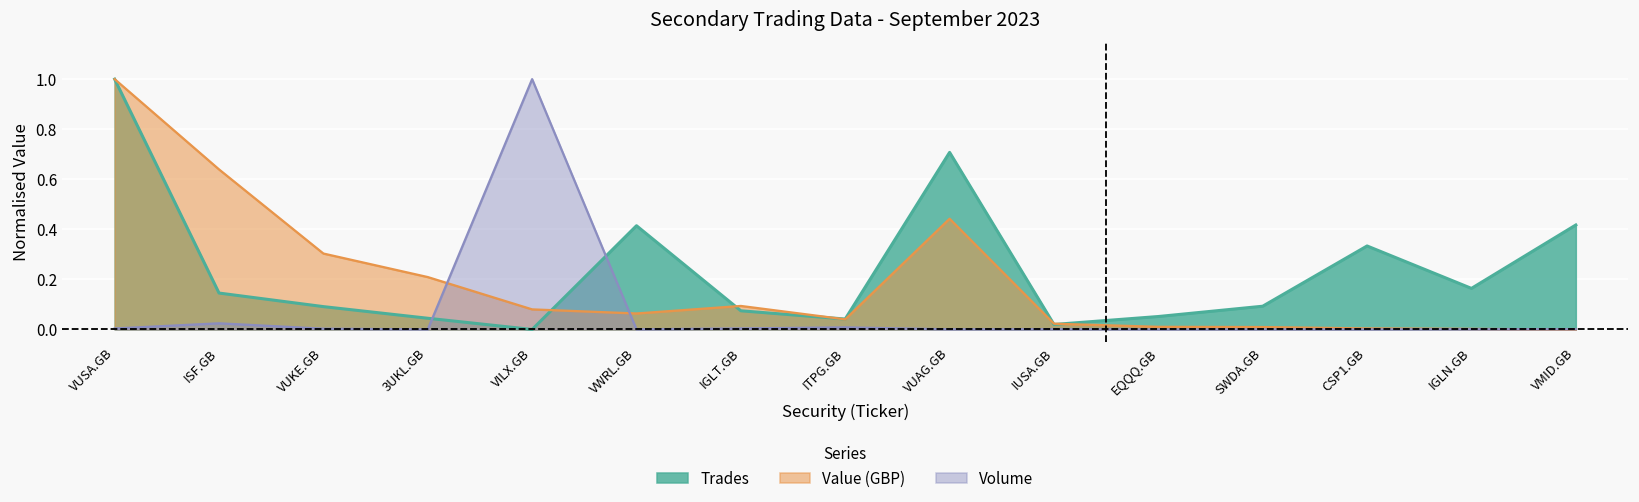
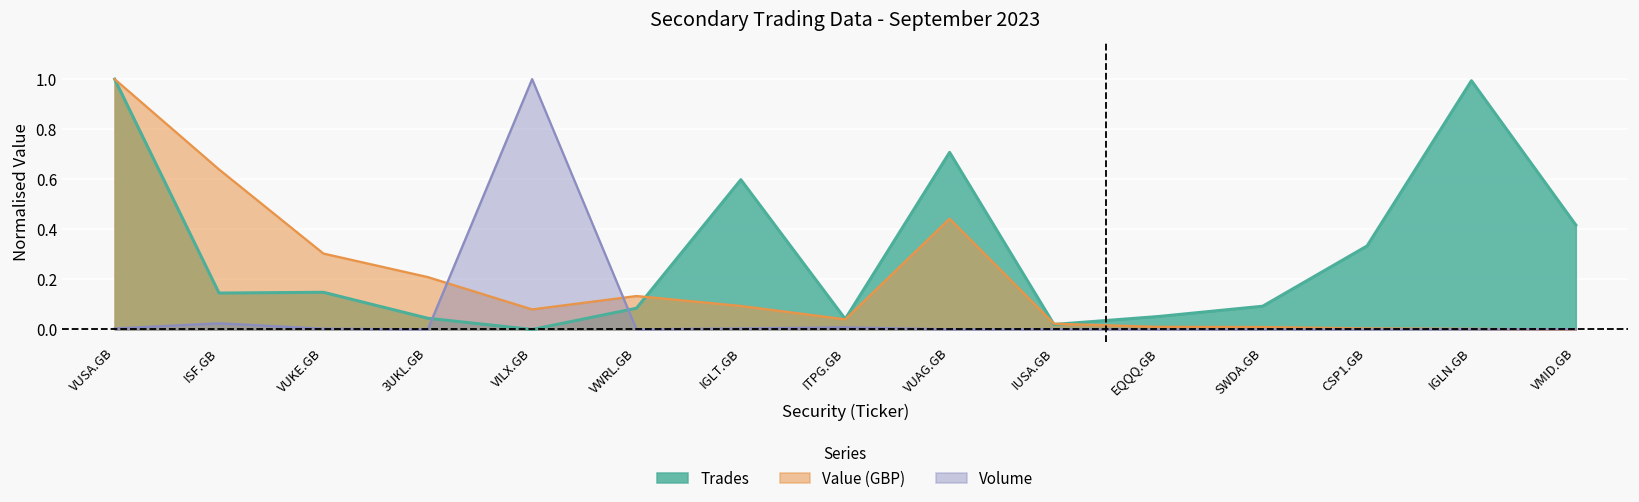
Trades, VUKE.GB: 0.09 -> 0.15
Trades, VWRL.GB: 0.41 -> 0.08
Value (GBP), VWRL.GB: 0.06 -> 0.13
Trades, IGLT.GB: 0.07 -> 0.60
Trades, IGLN.GB: 0.16 -> 0.99
